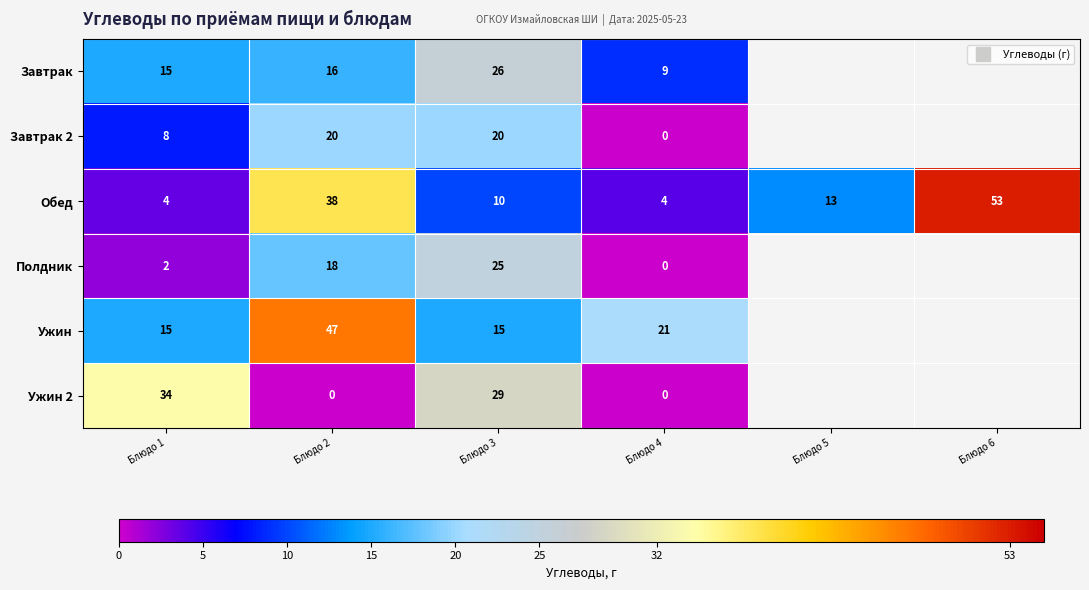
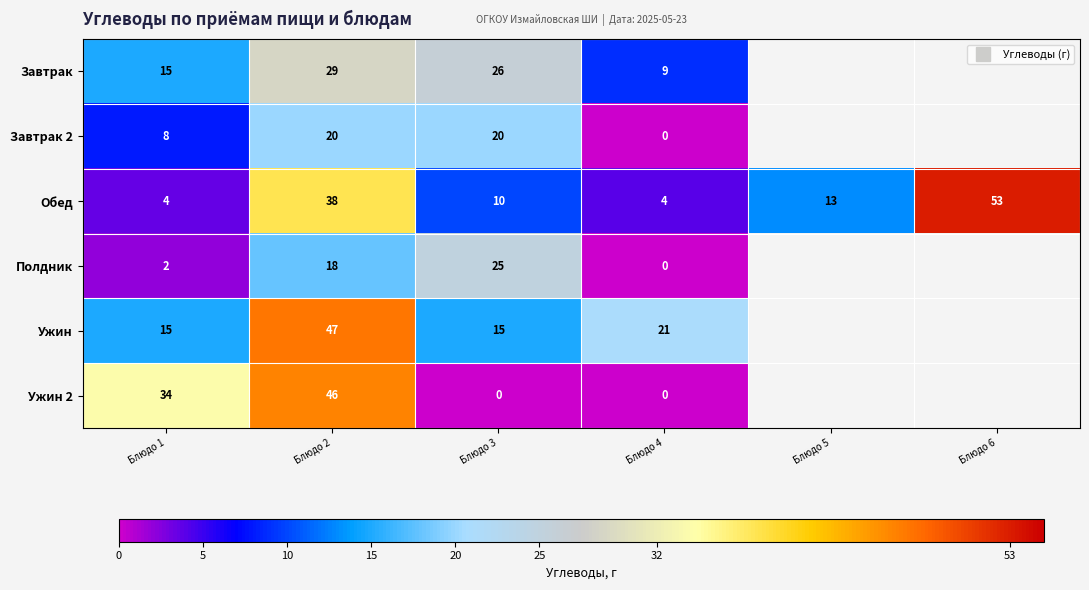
Завтрак, Блюдо 2: 16 -> 29
Ужин 2, Блюдо 2: 0 -> 46
Ужин 2, Блюдо 3: 29 -> 0
